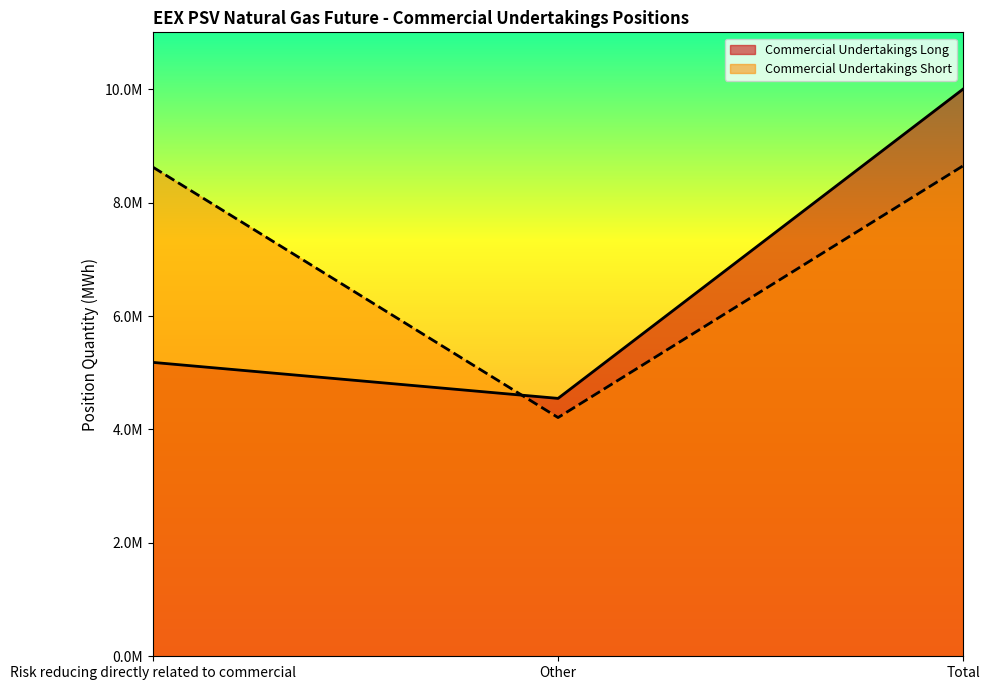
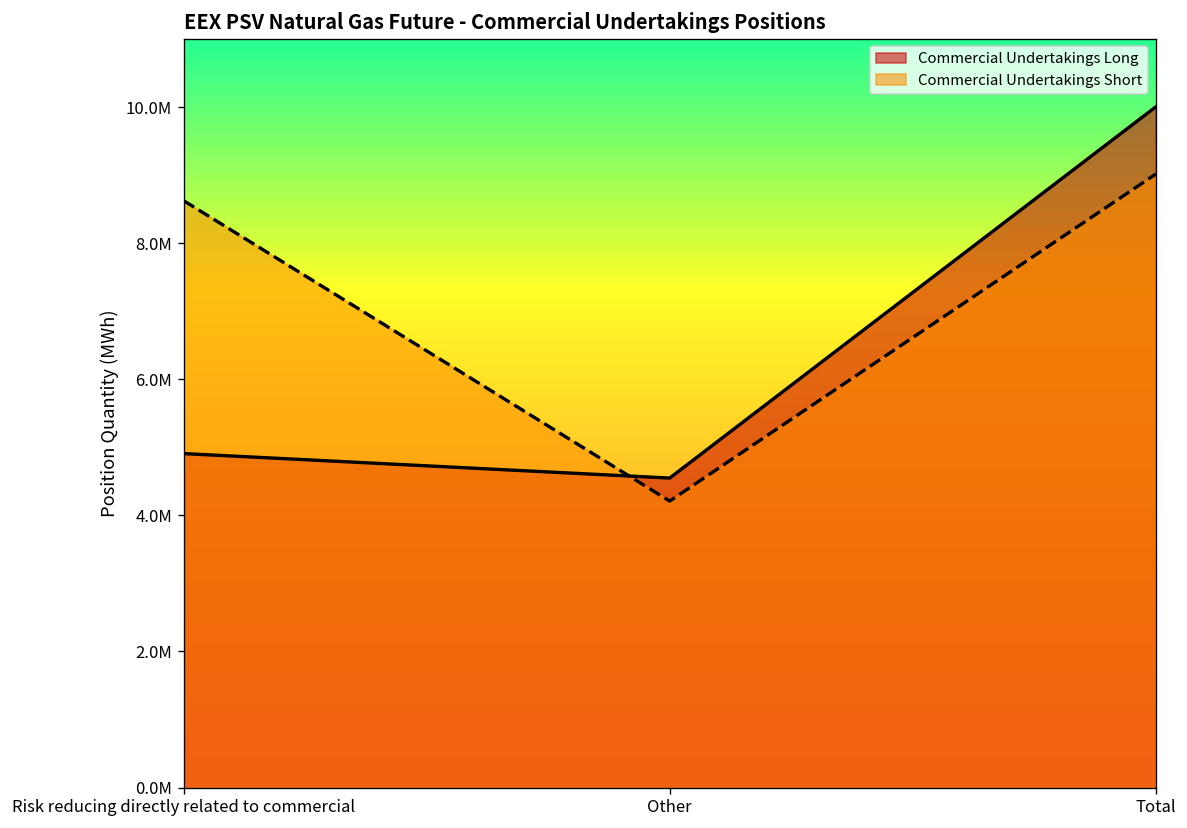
Commercial Undertakings Long, Risk reducing directly related to commercial: 5200000 -> 4900000
Commercial Undertakings Short, Total: 8700000 -> 9000000
